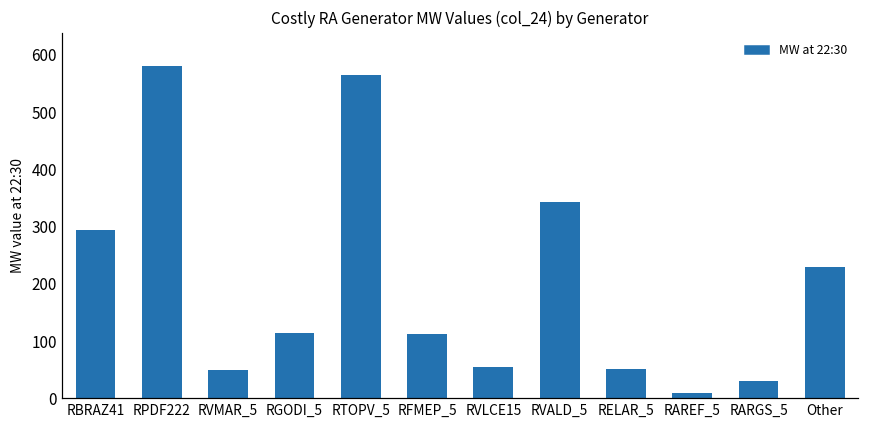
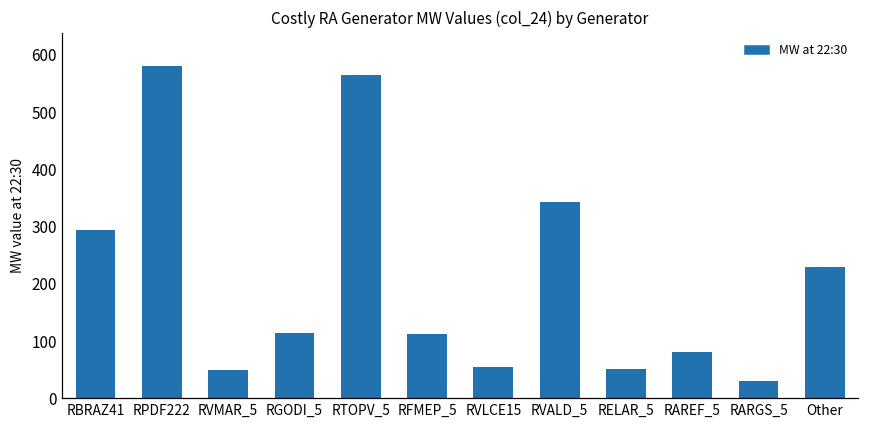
RAREF_5: 10 -> 80
